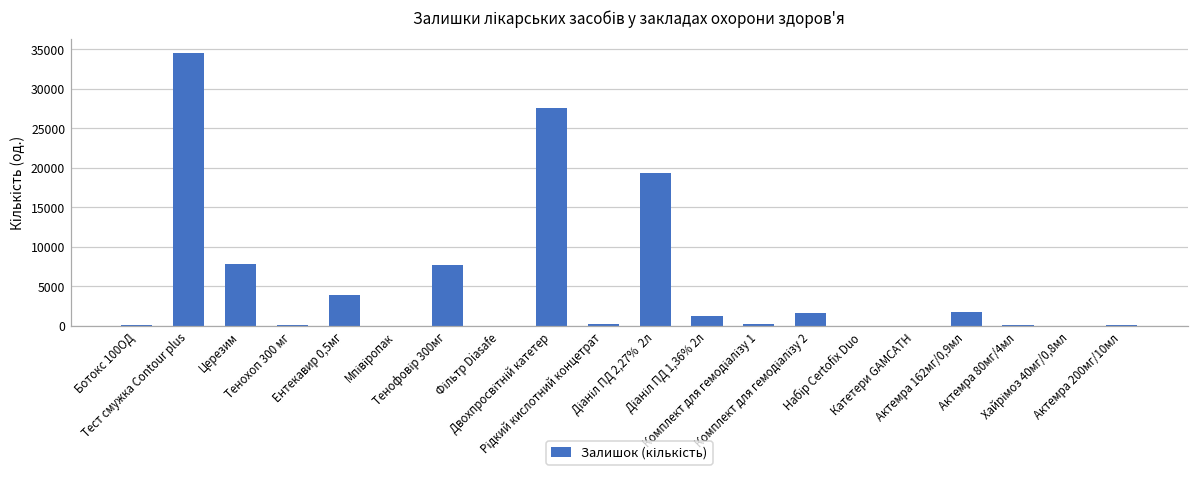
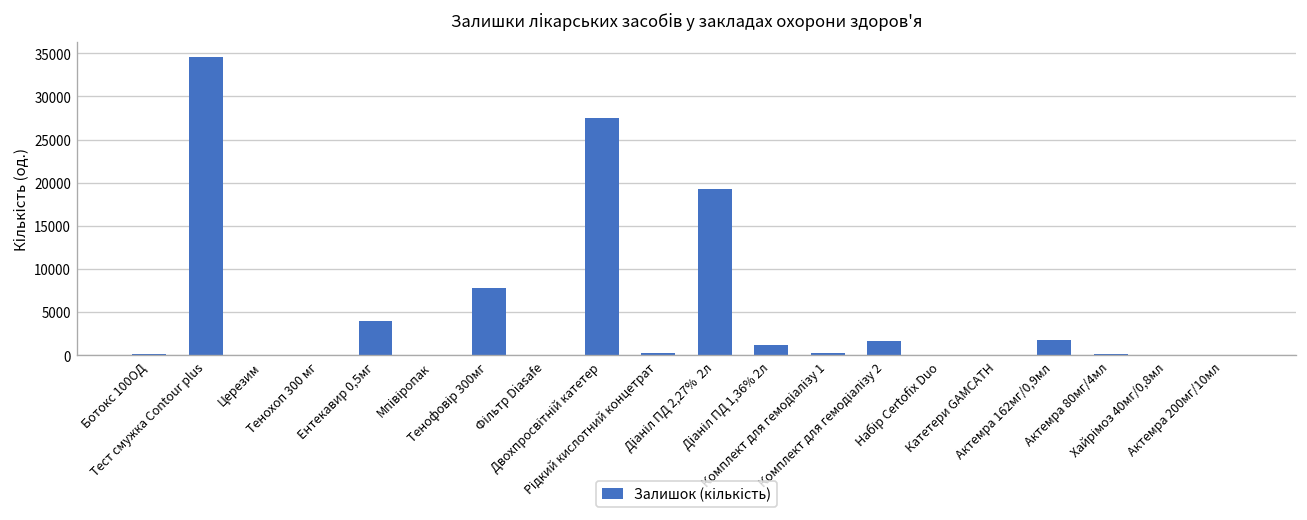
Церезим: 8000 -> 0
